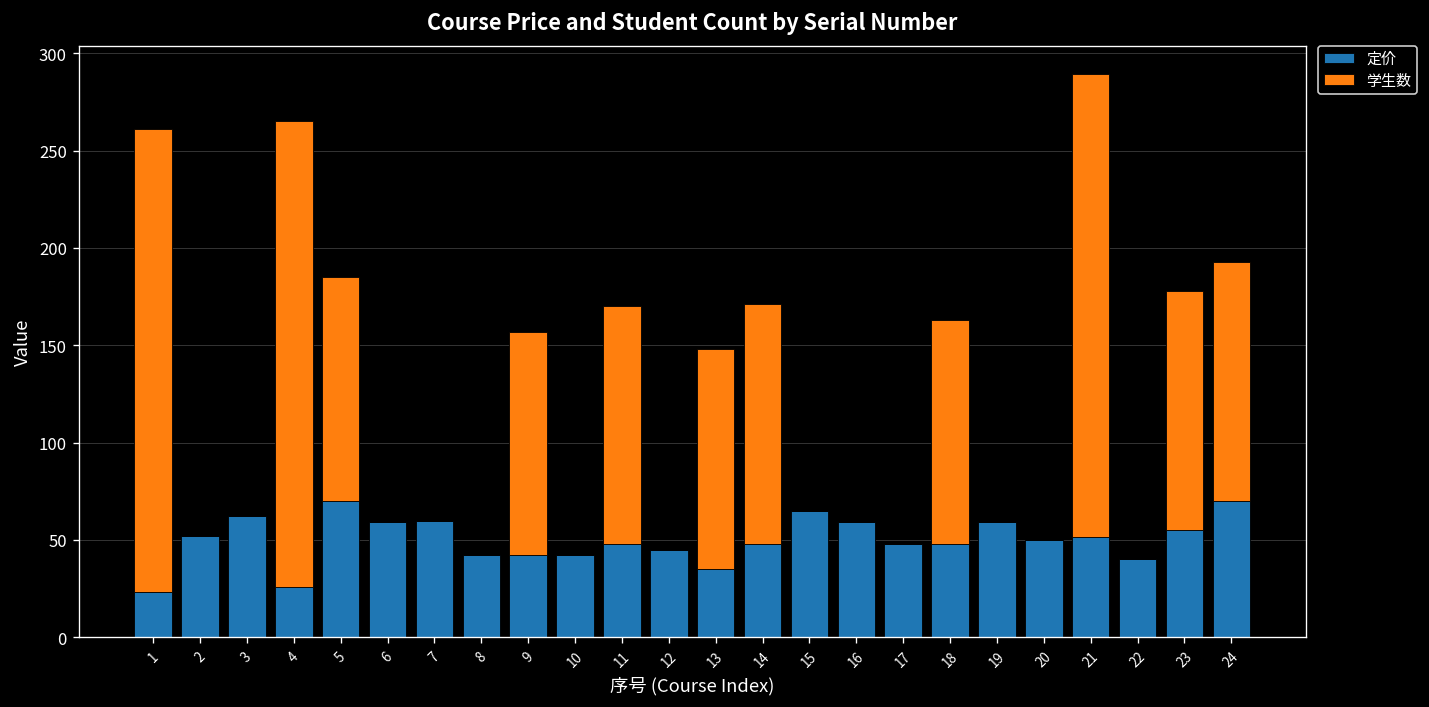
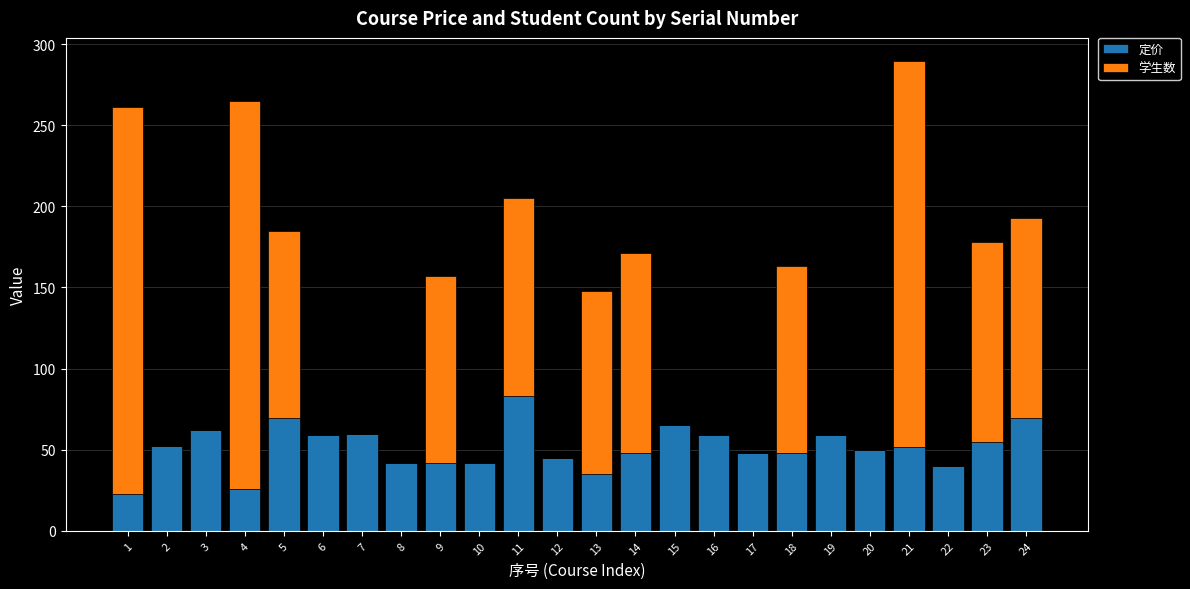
定价, 11: 48 -> 83
